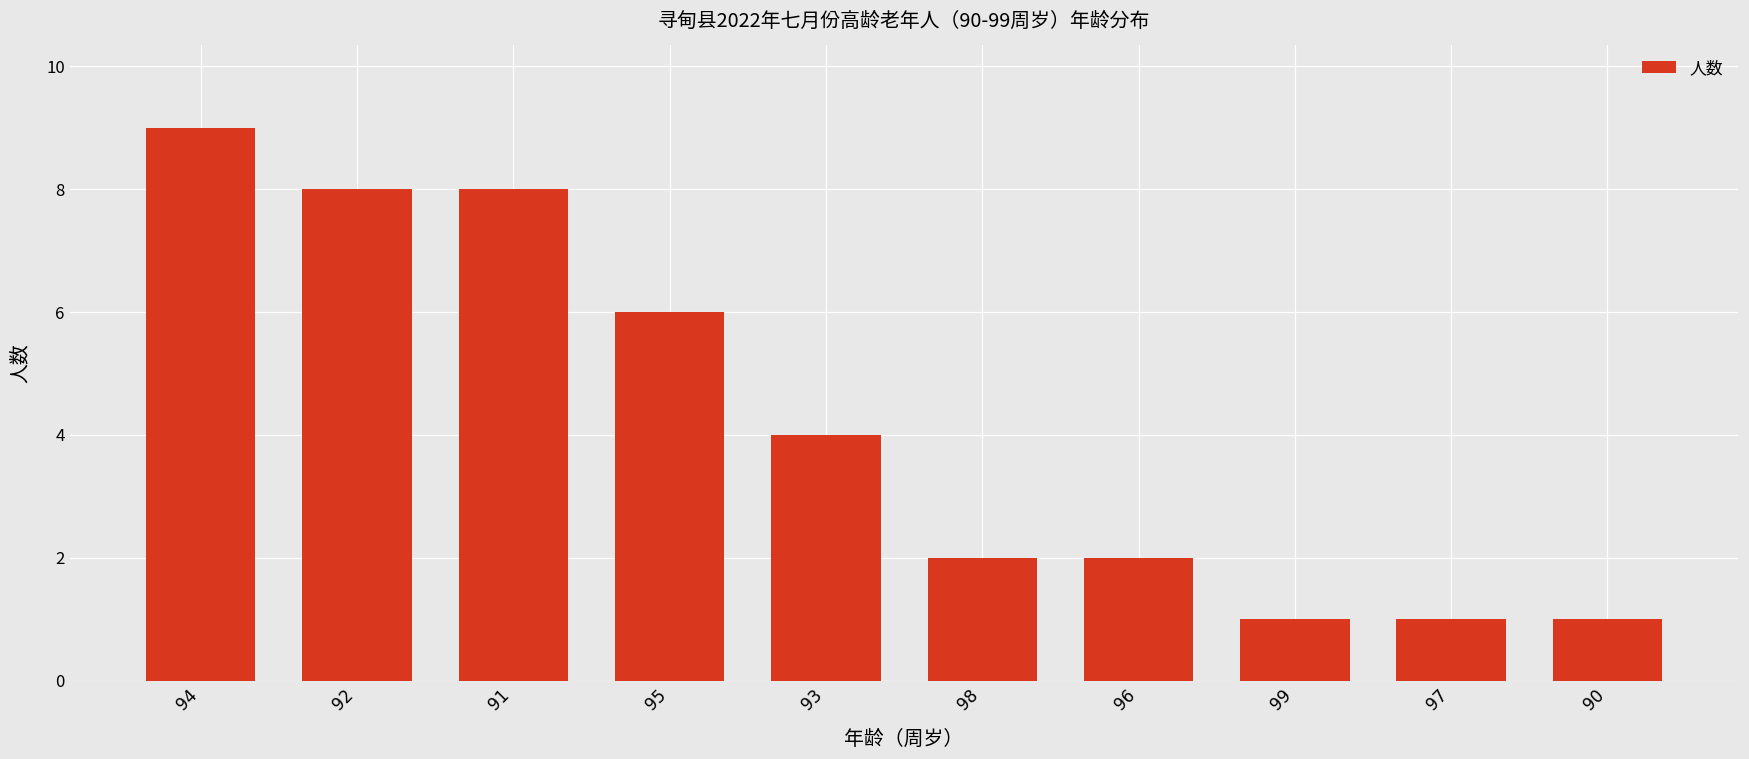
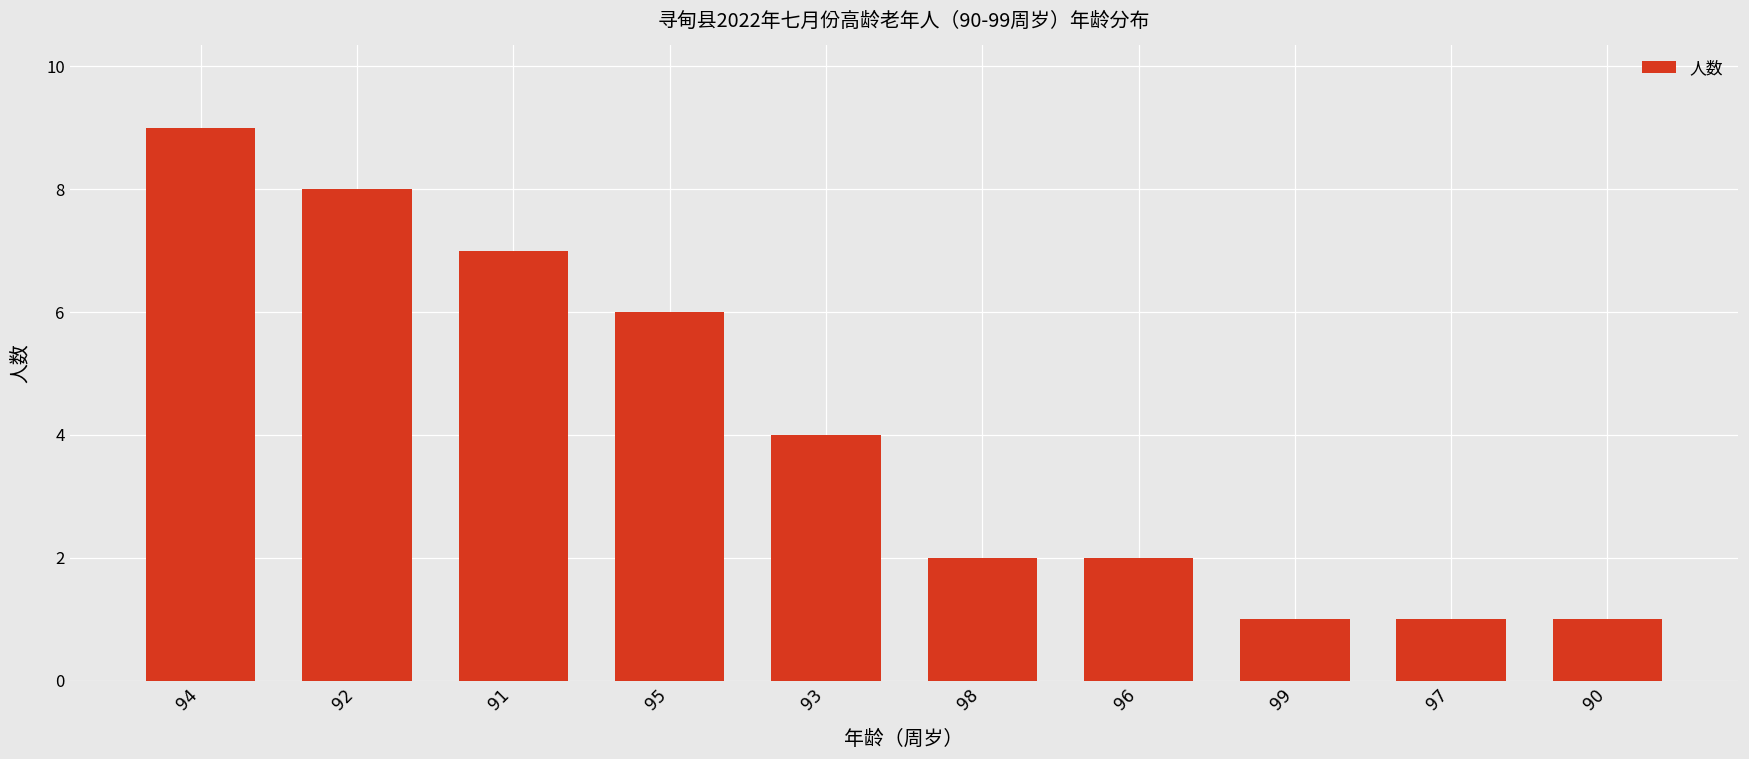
91: 8 -> 7
